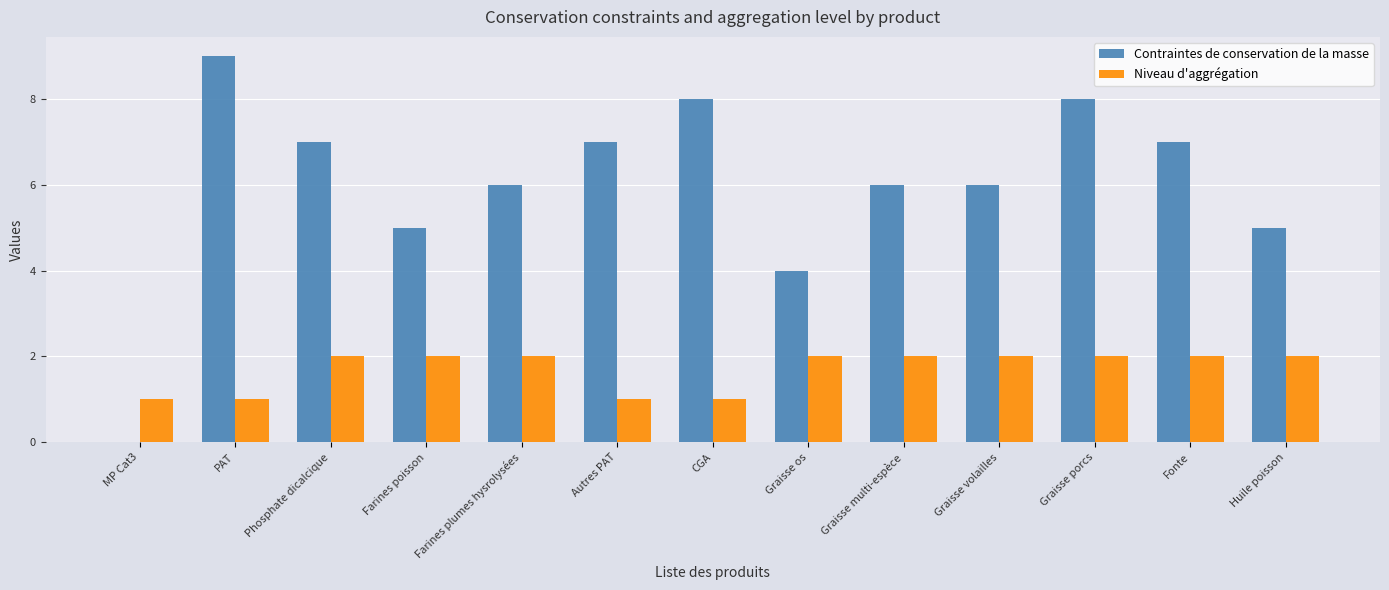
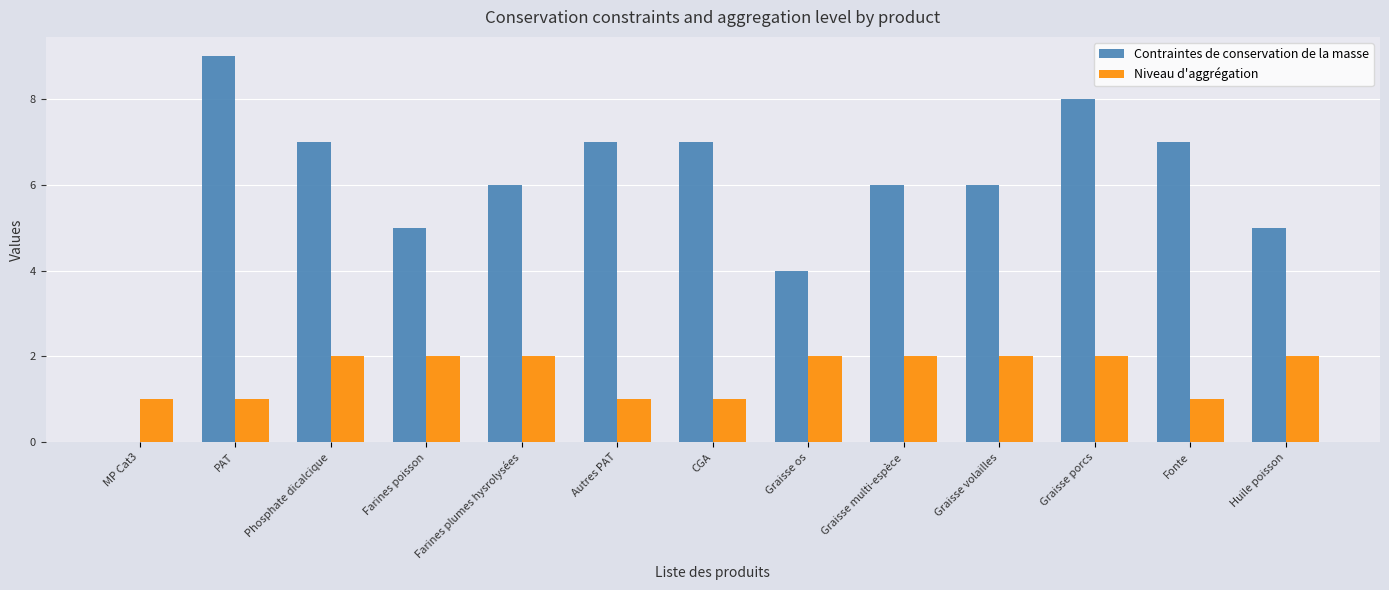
Contraintes de conservation de la masse, CGA: 8 -> 7
Niveau d'aggrégation, Fonte: 2 -> 1
